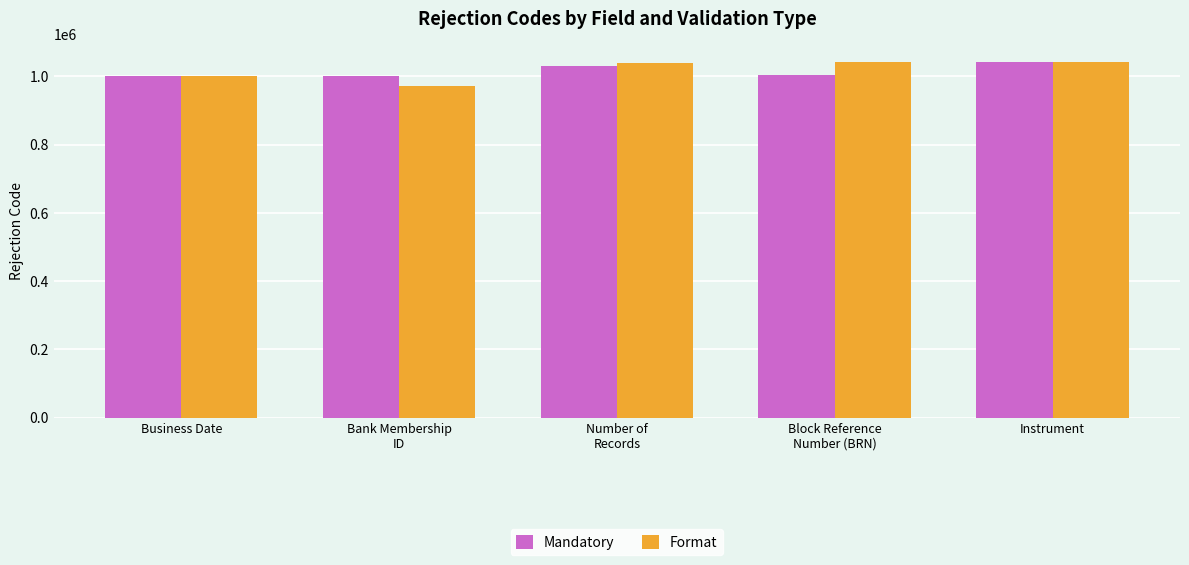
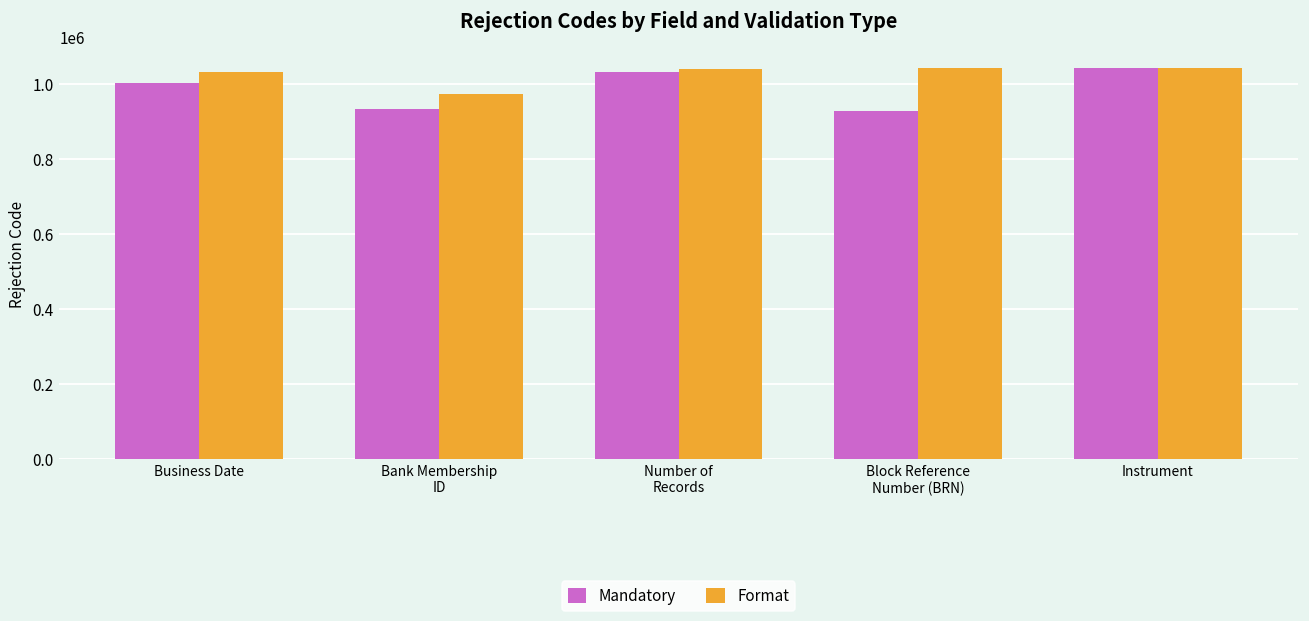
Format, Business Date: 1000000 -> 1030000
Mandatory, Bank Membership ID: 1000000 -> 930000
Mandatory, Block Reference Number (BRN): 1000000 -> 930000
